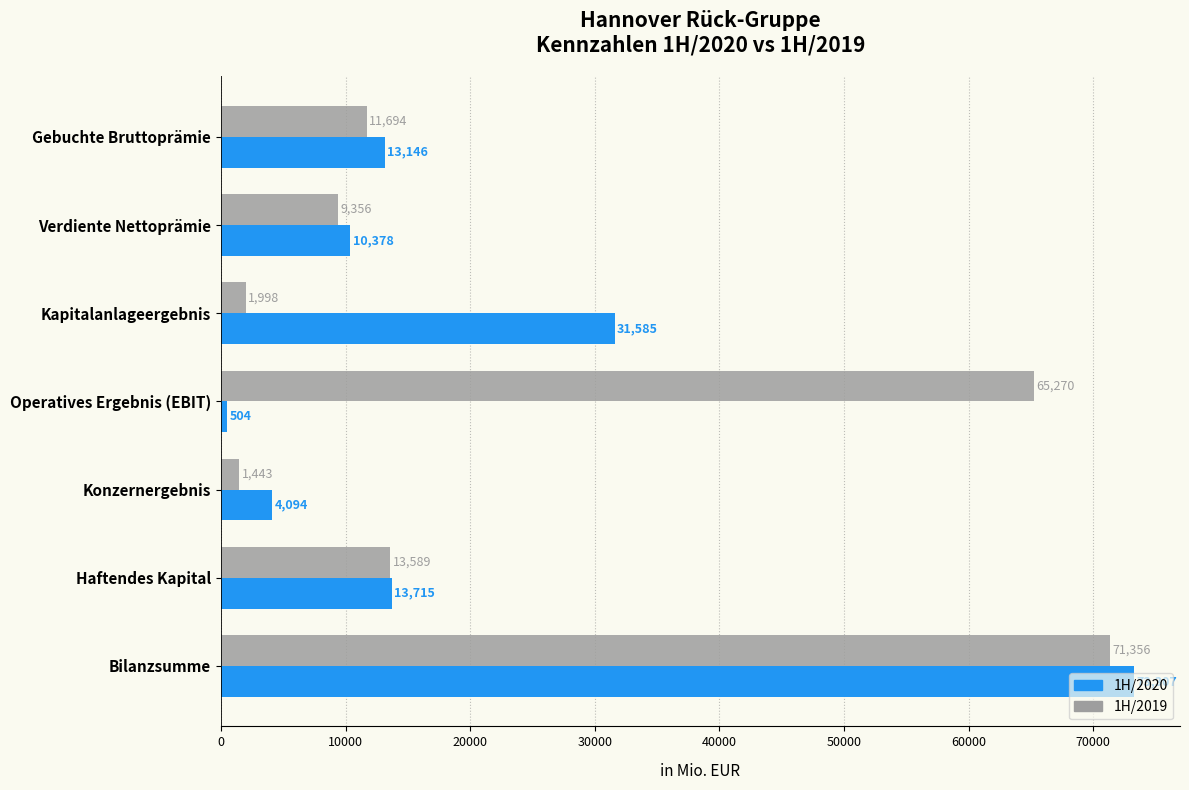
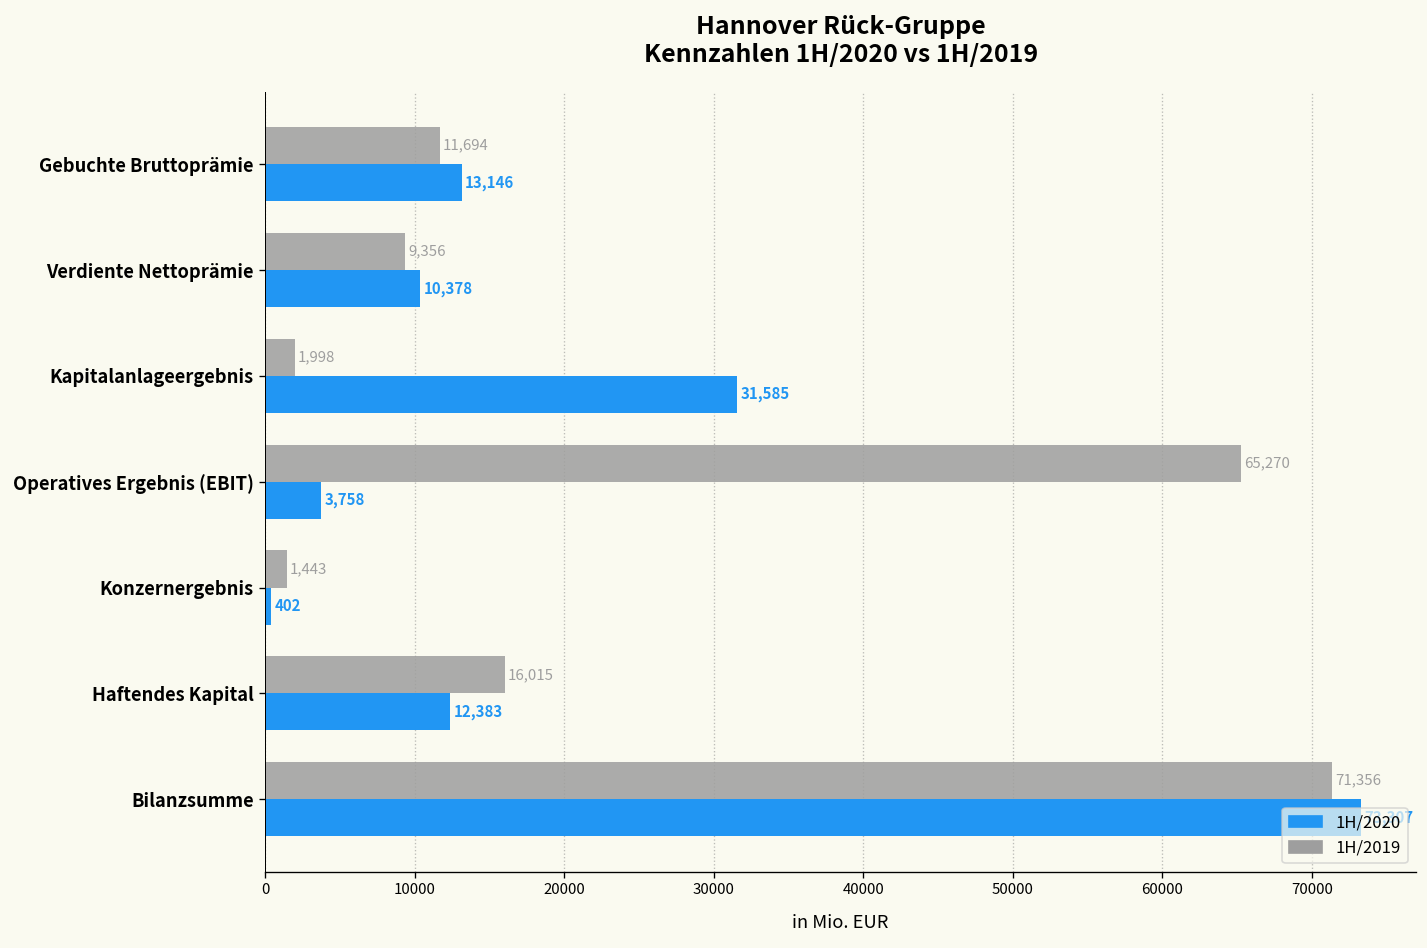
1H/2020, Operatives Ergebnis (EBIT): 504 -> 3,758
1H/2020, Konzernergebnis: 4,094 -> 402
1H/2019, Haftendes Kapital: 13,589 -> 16,015
1H/2020, Haftendes Kapital: 13,715 -> 12,383
